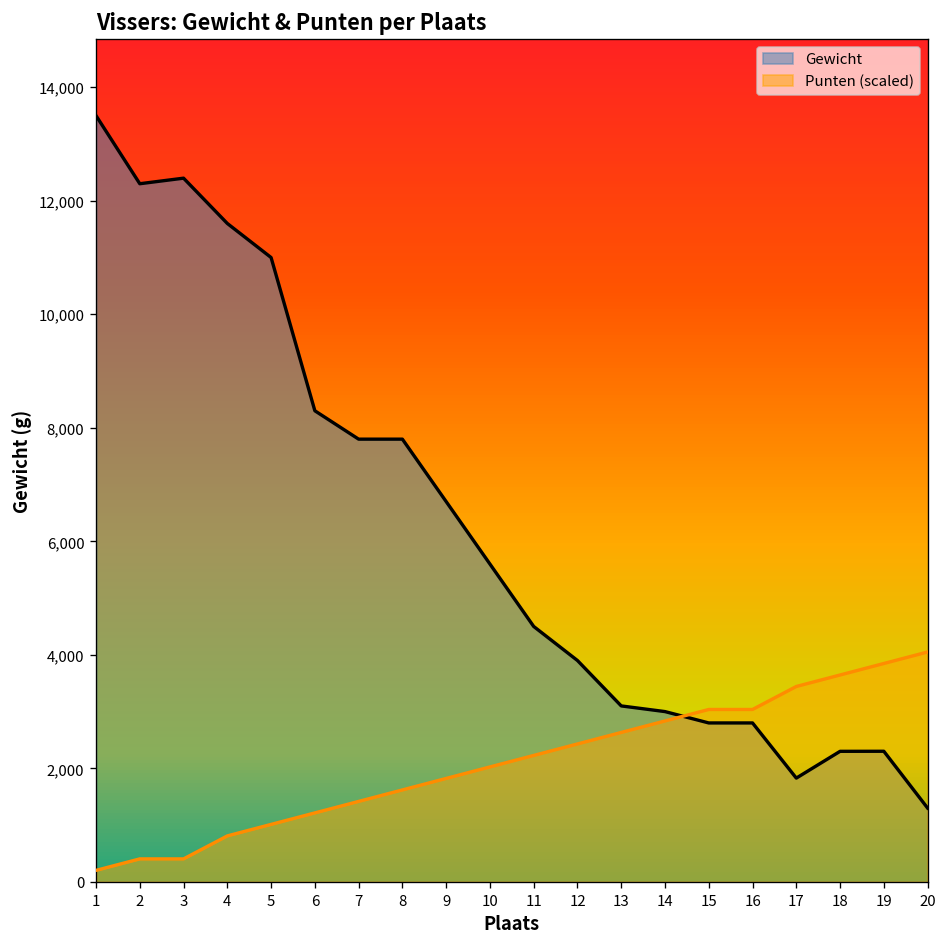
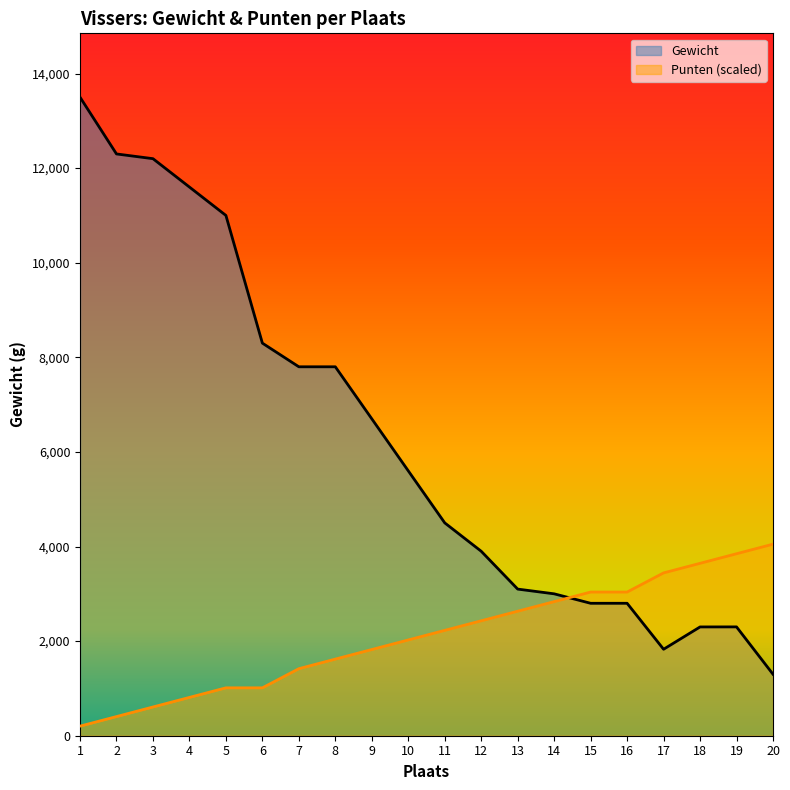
Gewicht, 3: 12,400 -> 12,200
Punten (scaled), 3: 400 -> 600
Punten (scaled), 6: 1,200 -> 1,000
